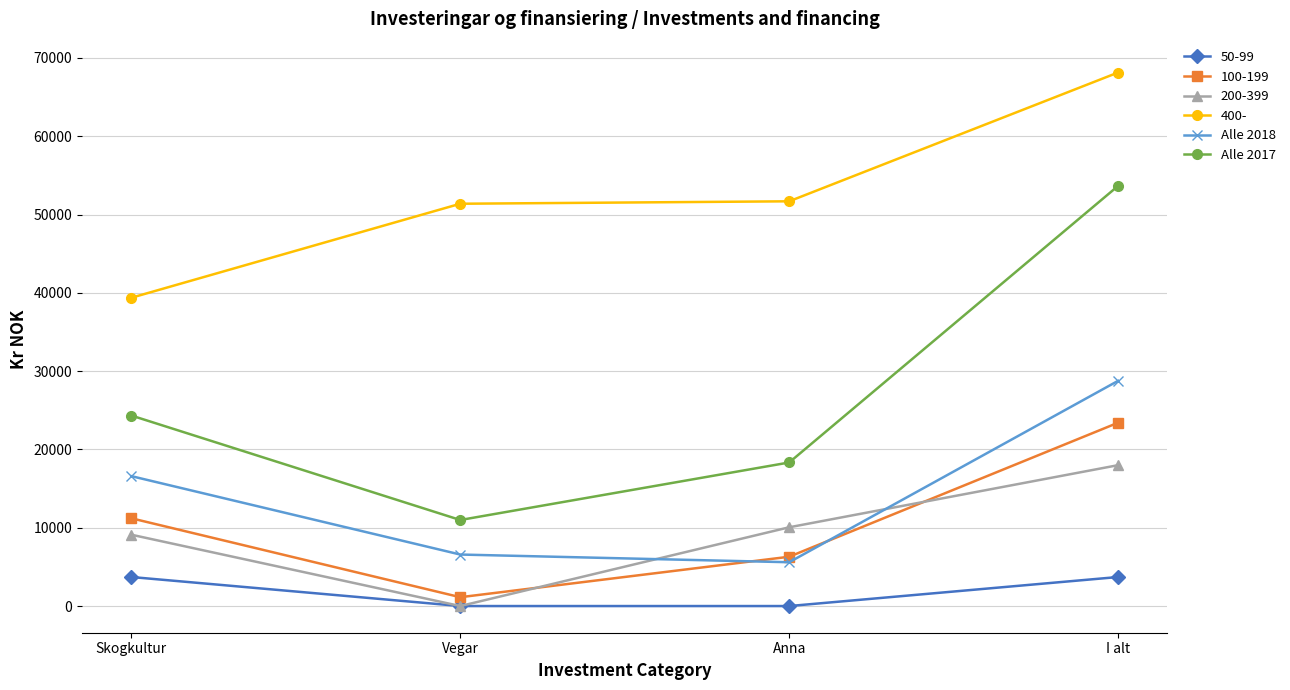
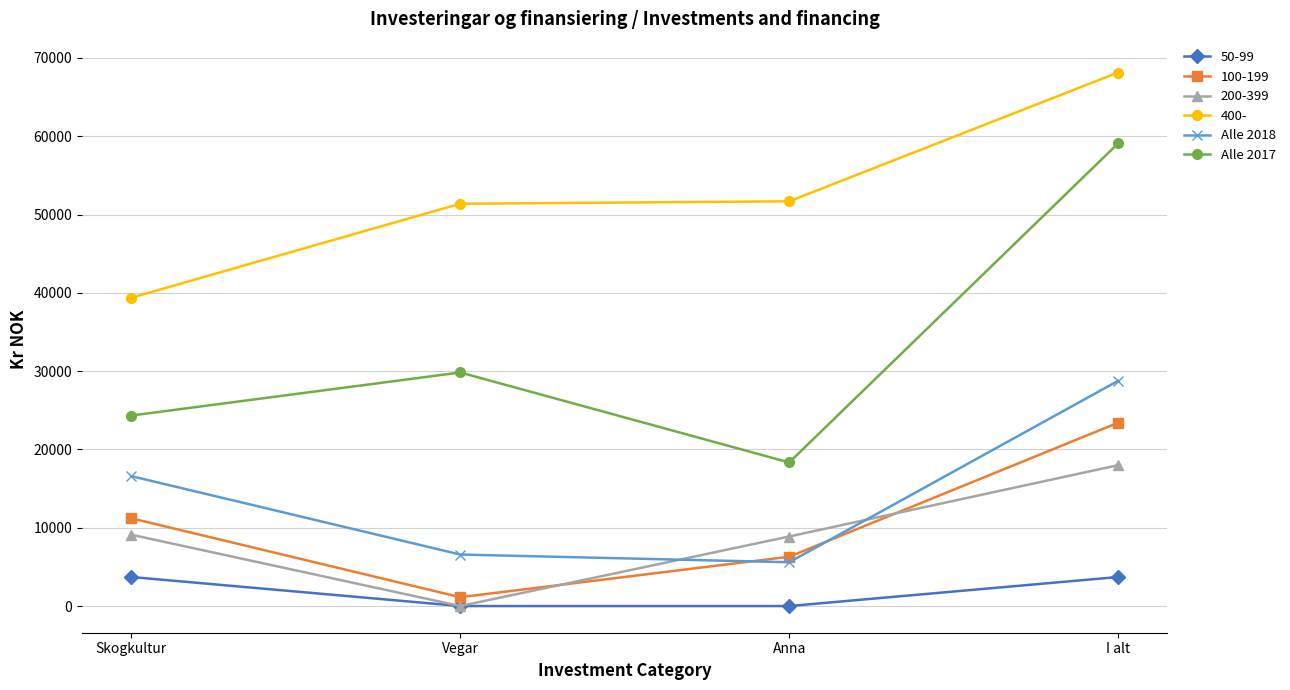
Alle 2017, Vegar: 11000 -> 30000
200-399, Anna: 10000 -> 9000
Alle 2017, I alt: 54000 -> 59000
